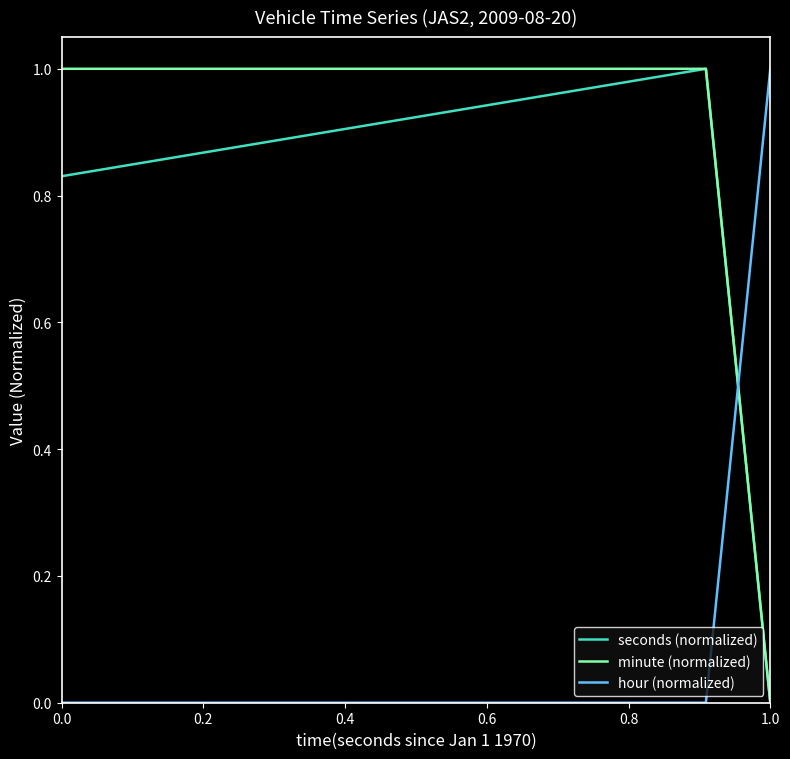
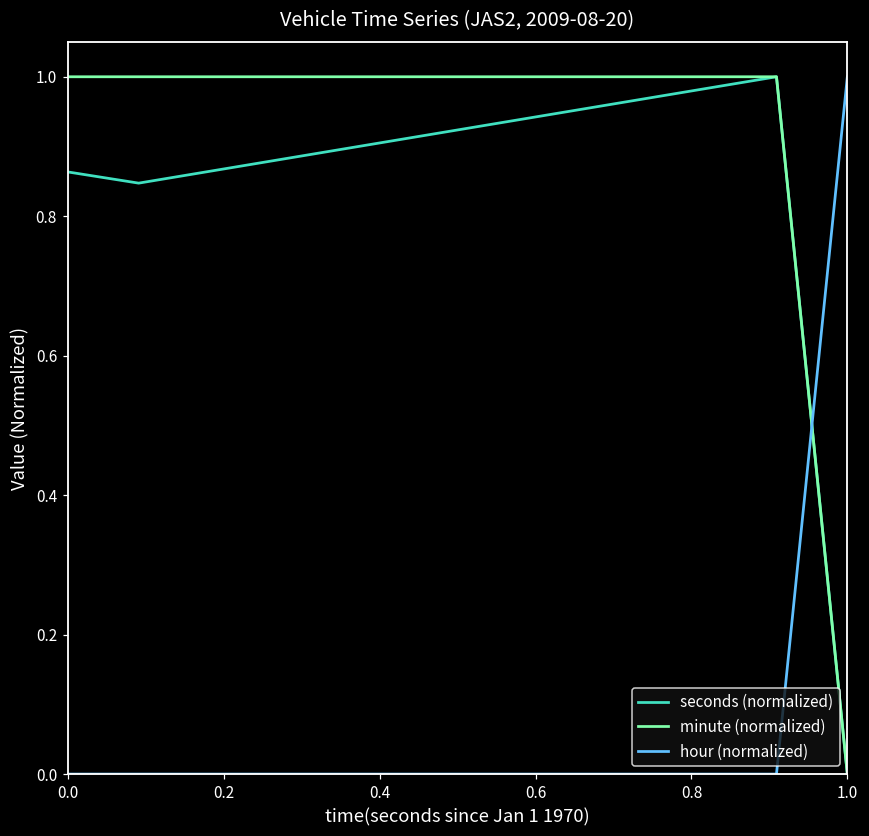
seconds (normalized), 0.0: 0.83 -> 0.86
